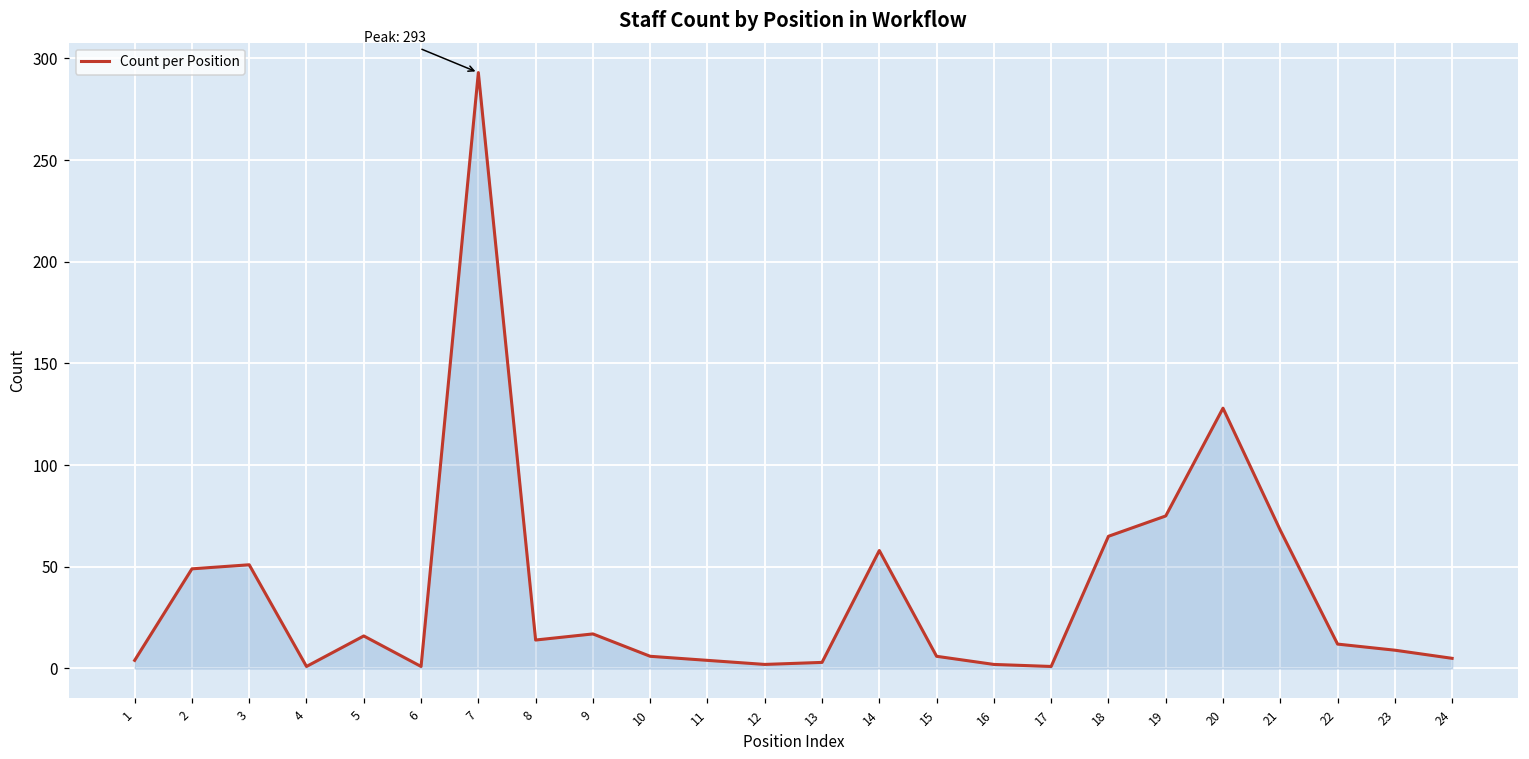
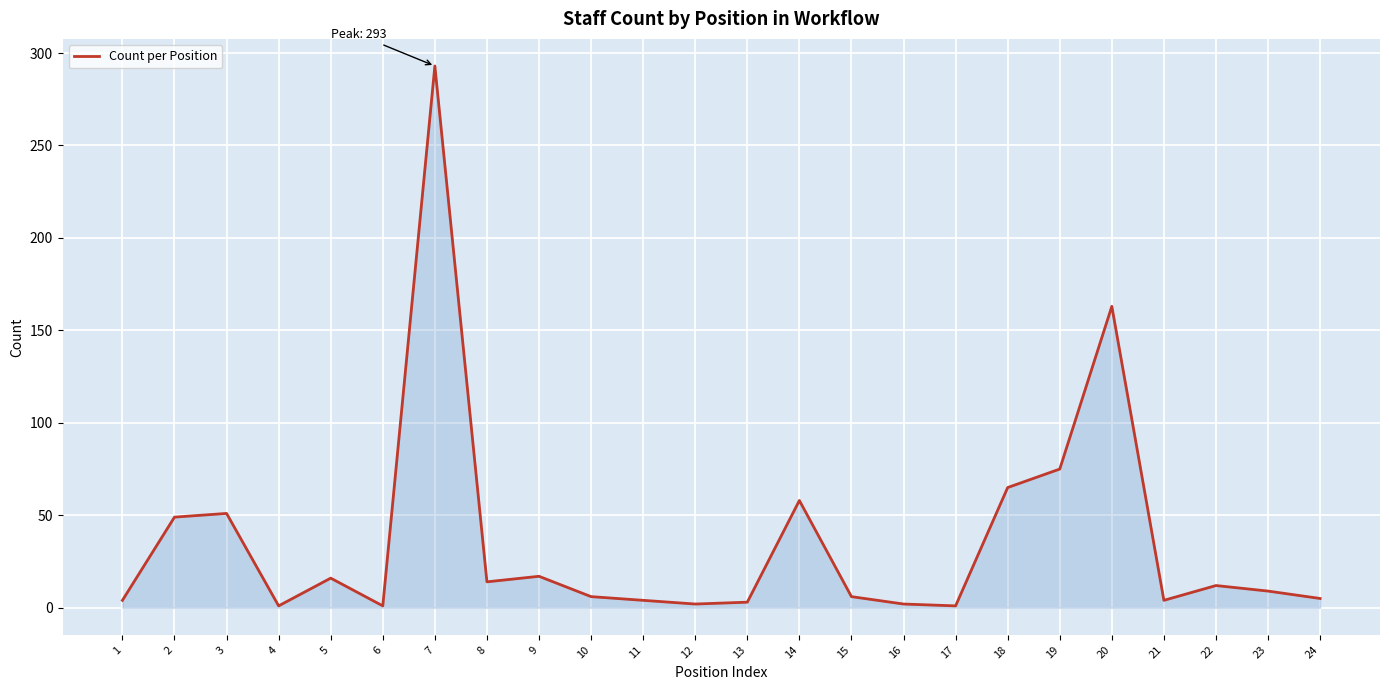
20: 128 -> 163
21: 68 -> 4
